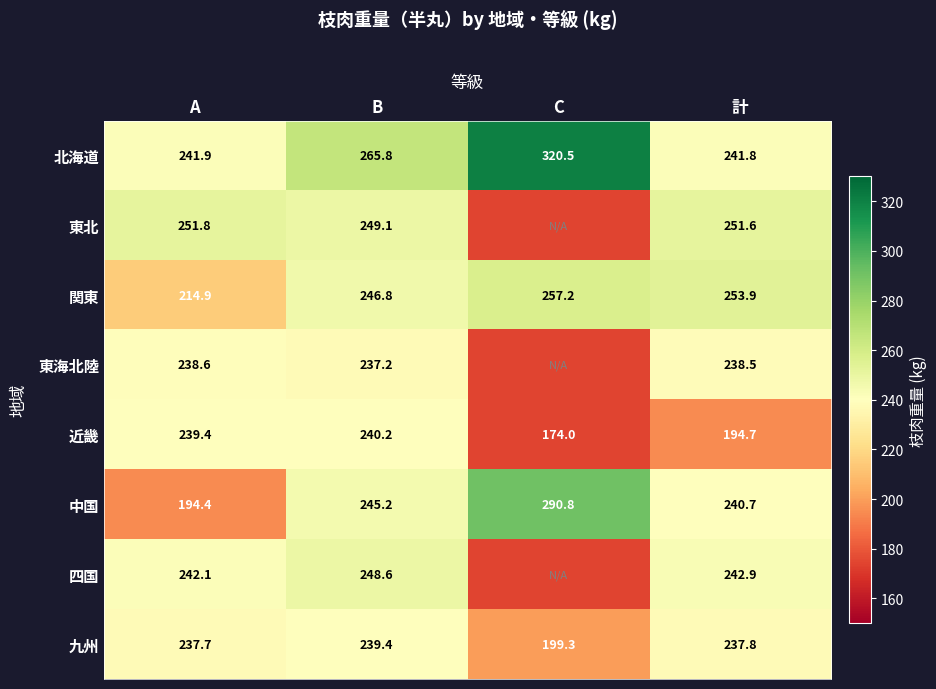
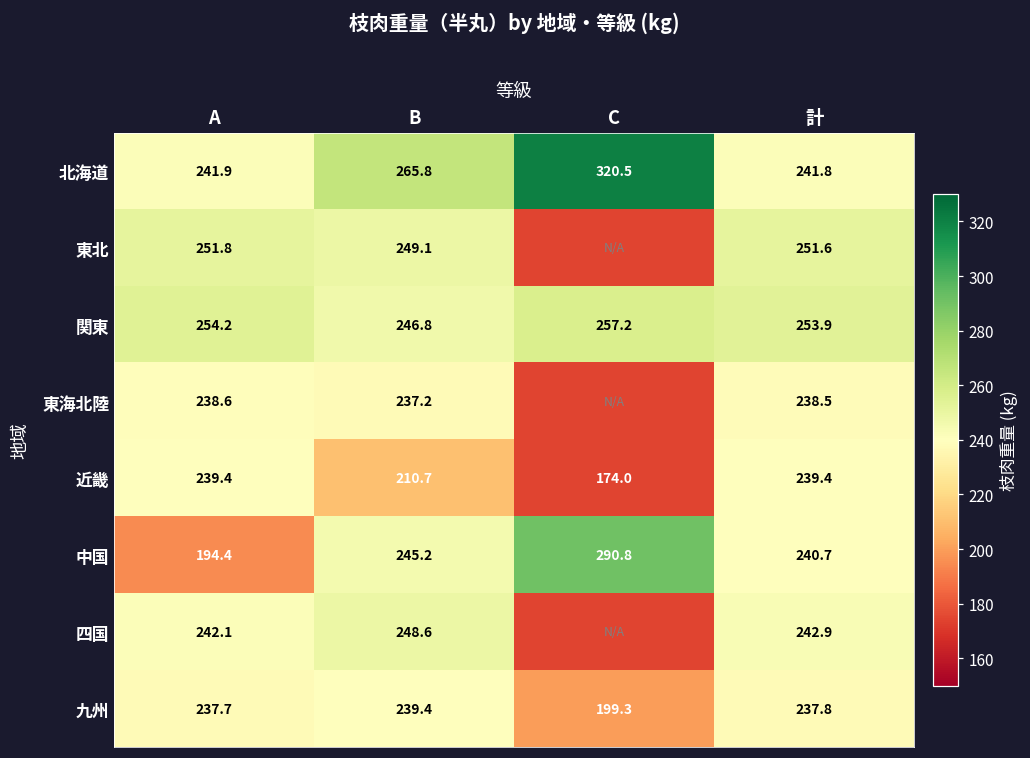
関東, A: 214.9 -> 254.2
近畿, B: 240.2 -> 210.7
近畿, 計: 194.7 -> 239.4
